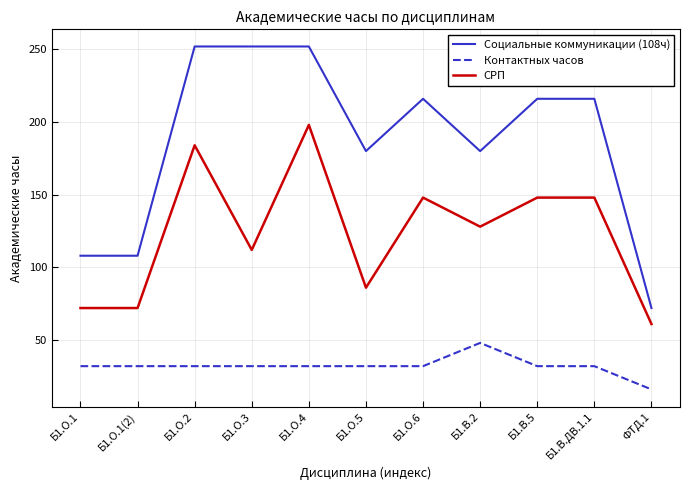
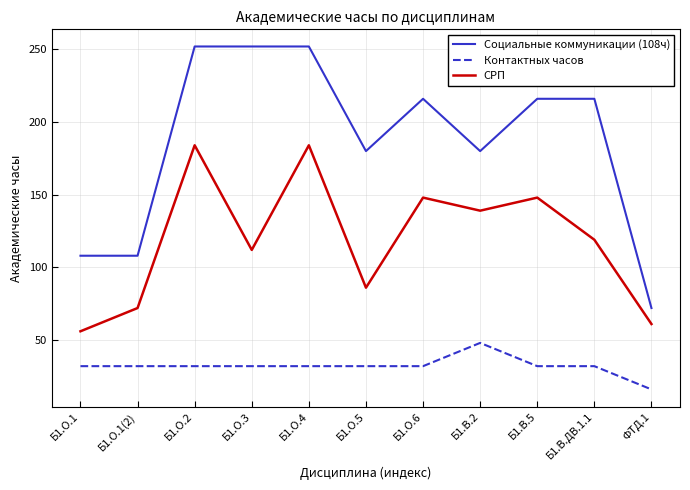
СРП, Б1.О.1: 72 -> 56
СРП, Б1.О.4: 198 -> 184
СРП, Б1.В.2: 128 -> 139
СРП, Б1.В.ДВ.1.1: 148 -> 119
